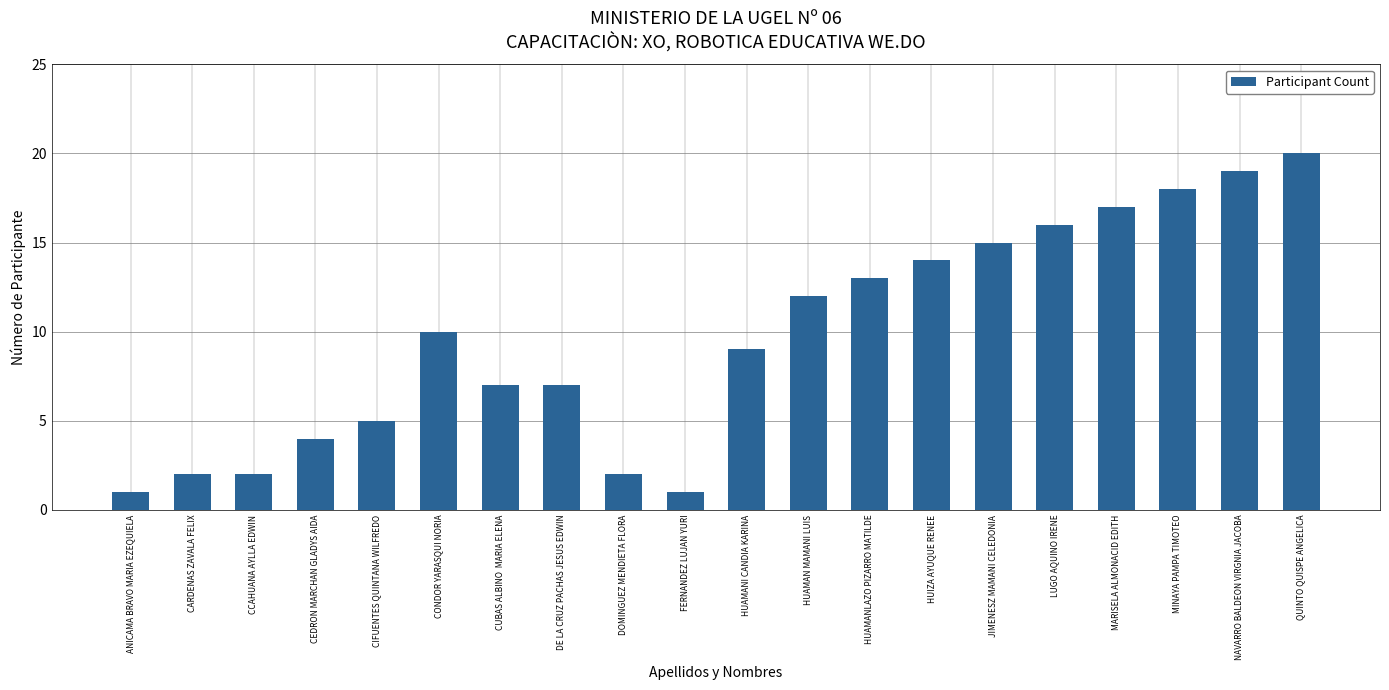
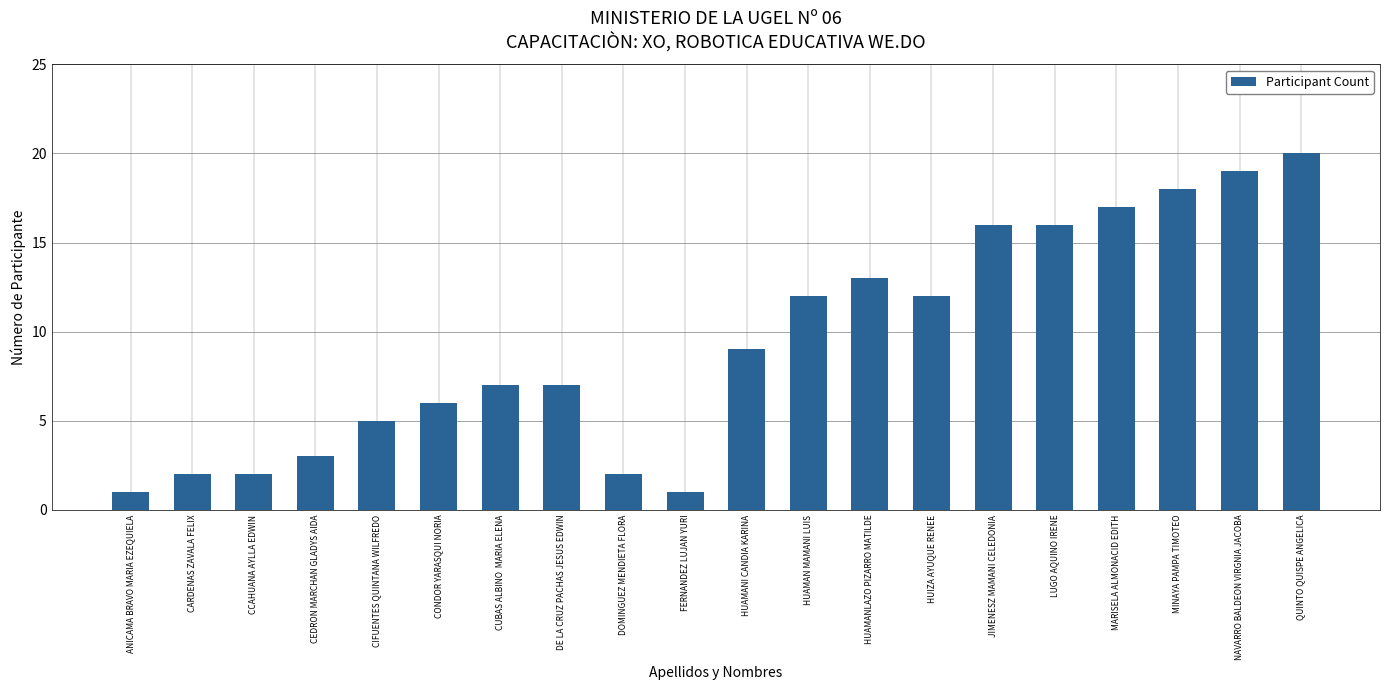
CEDRON MARCHAN GLADYS AIDA: 4 -> 3
CONDOR YARASQUI NORIA: 10 -> 6
HUIZA AYUQUE RENEE: 14 -> 12
JIMENESZ MAMANI CELEDONIA: 15 -> 16
